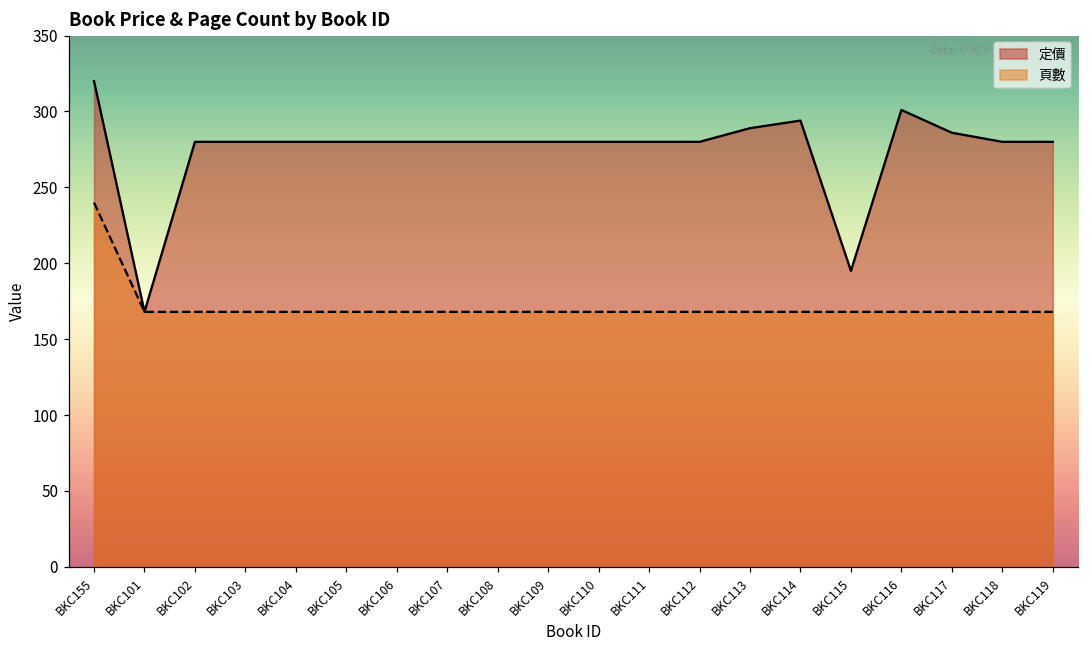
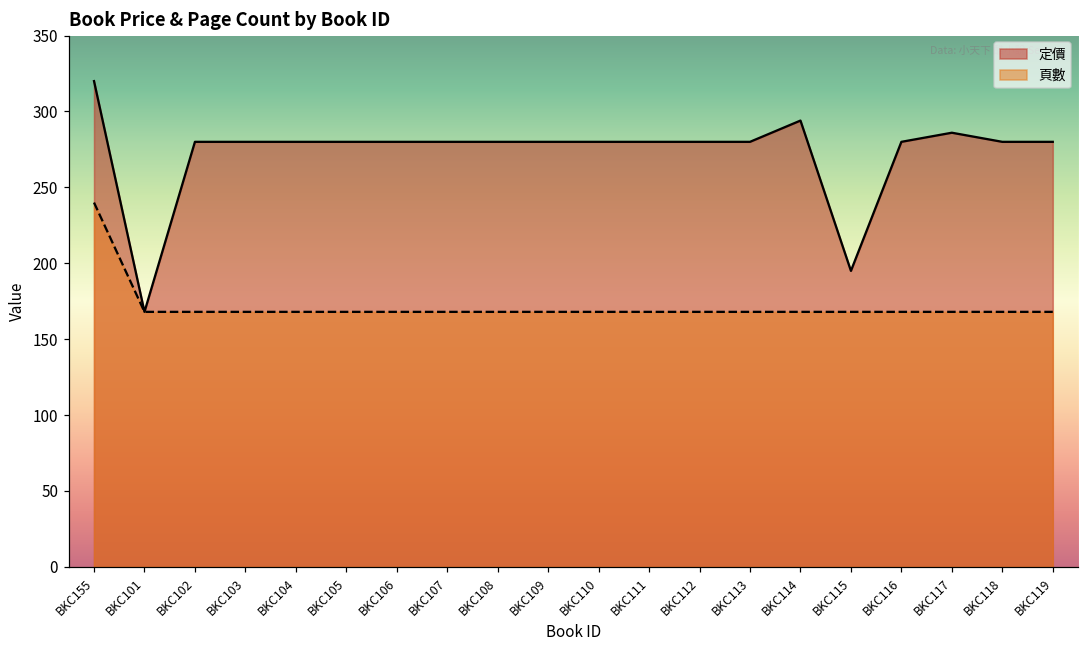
定價, BKC113: 289 -> 280
定價, BKC116: 301 -> 280
